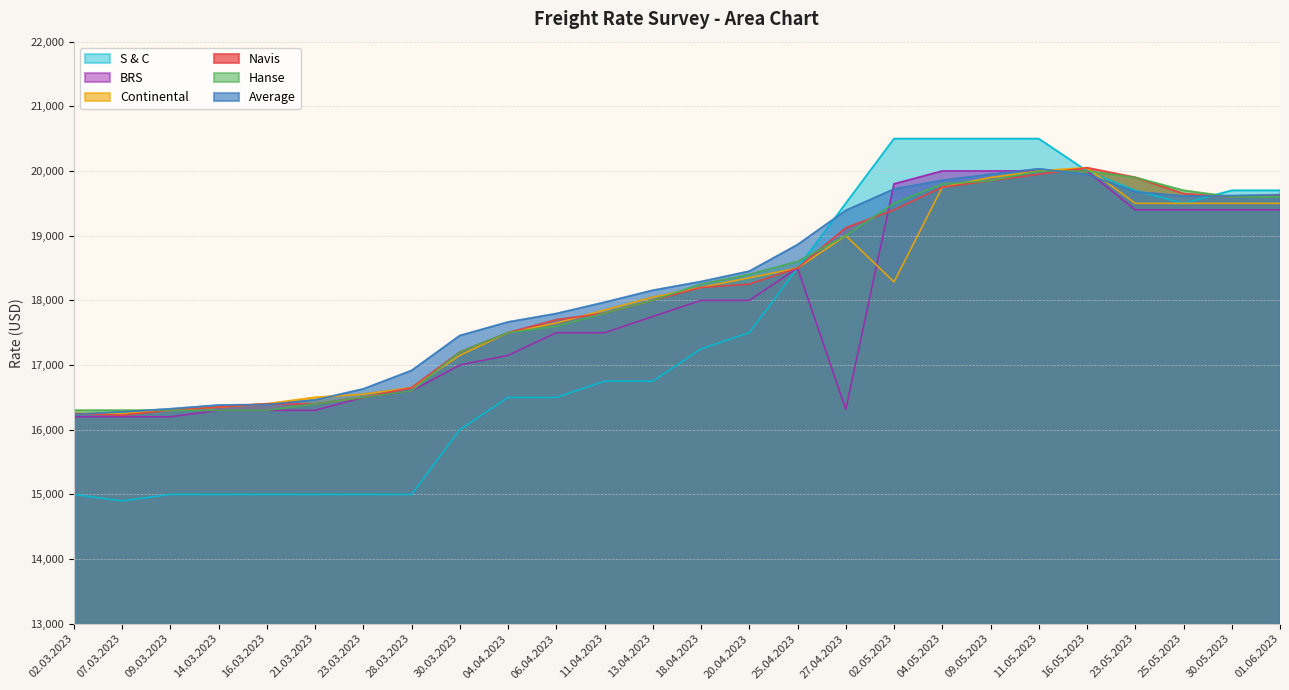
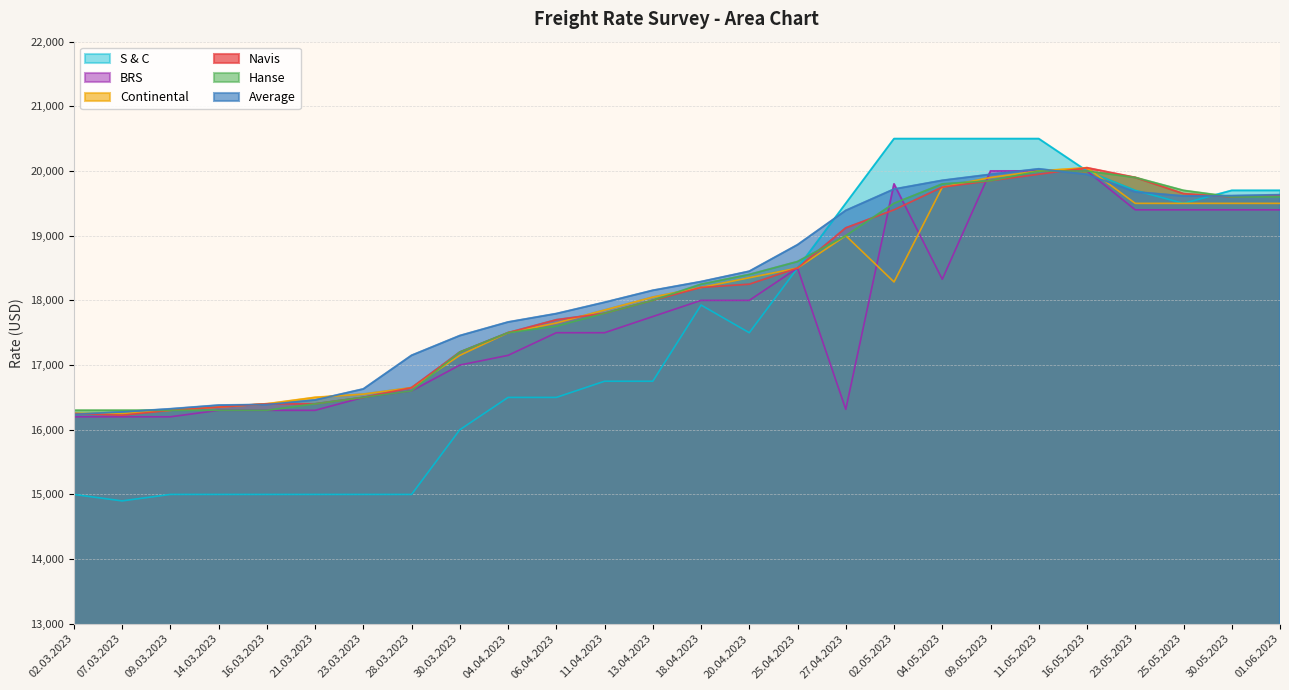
Average, 28.03.2023: 16,900 -> 17,200
S & C, 18.04.2023: 17,300 -> 17,900
BRS, 04.05.2023: 20,000 -> 18,300
